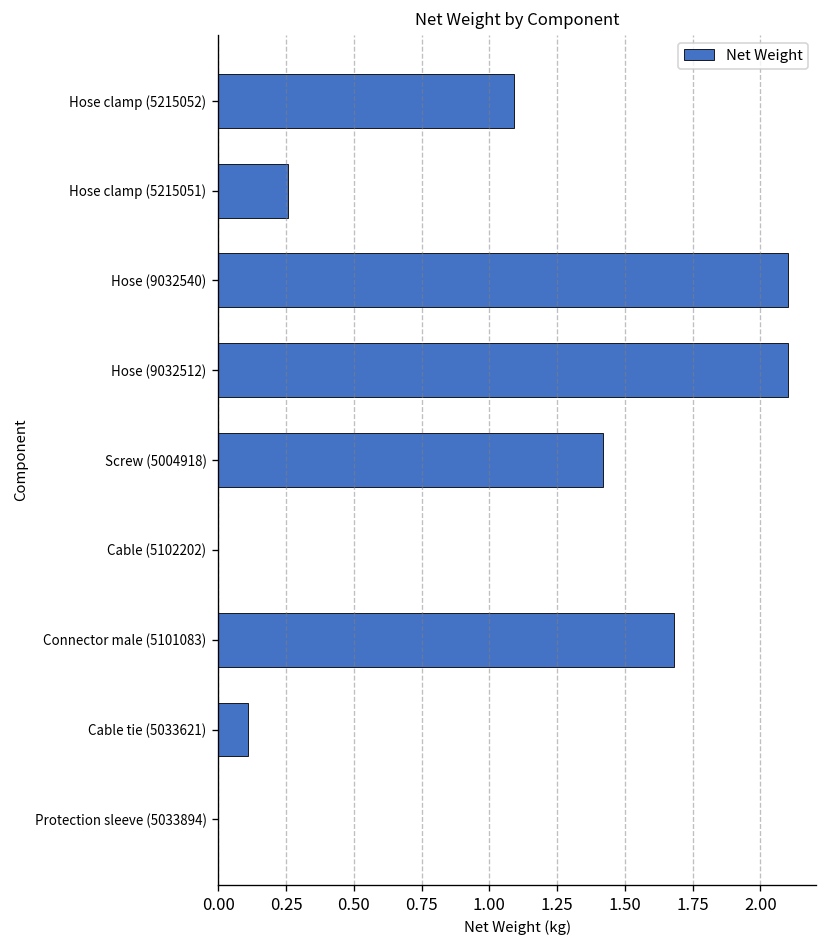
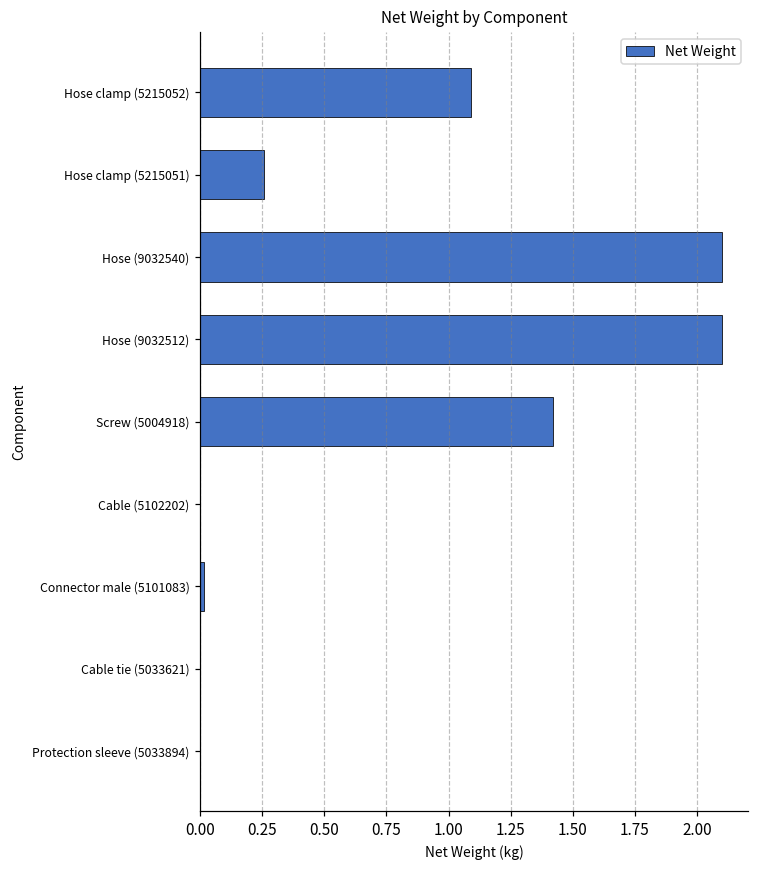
Connector male (5101083): 1.68 -> 0.02
Cable tie (5033621): 0.11 -> 0.00
